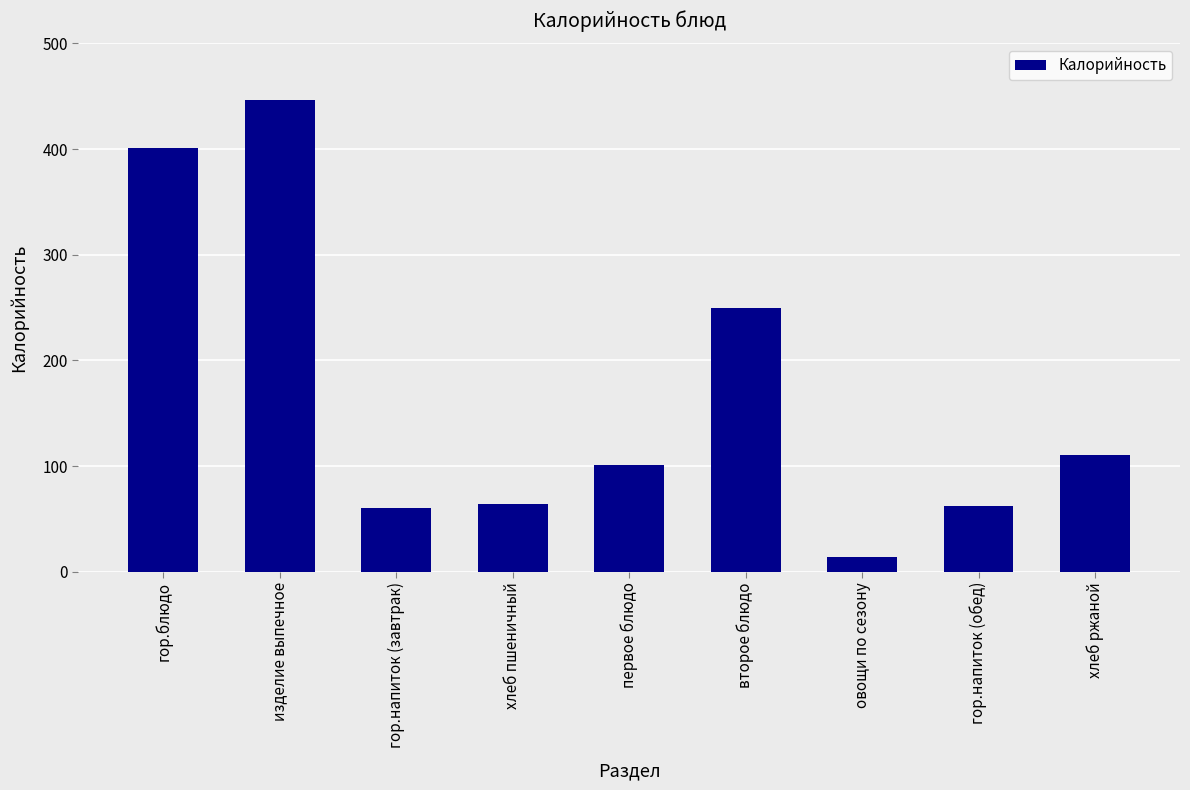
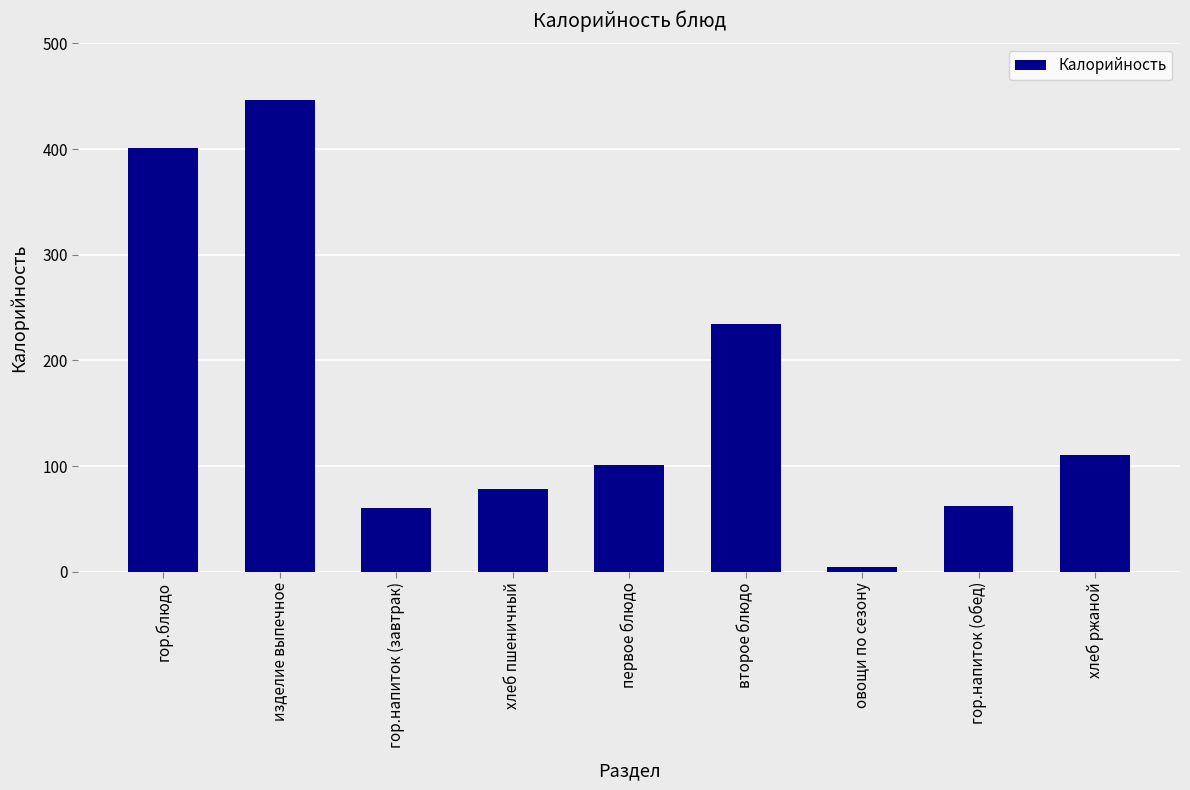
хлеб пшеничный: 64 -> 79
второе блюдо: 250 -> 234
овощи по сезону: 14 -> 4
